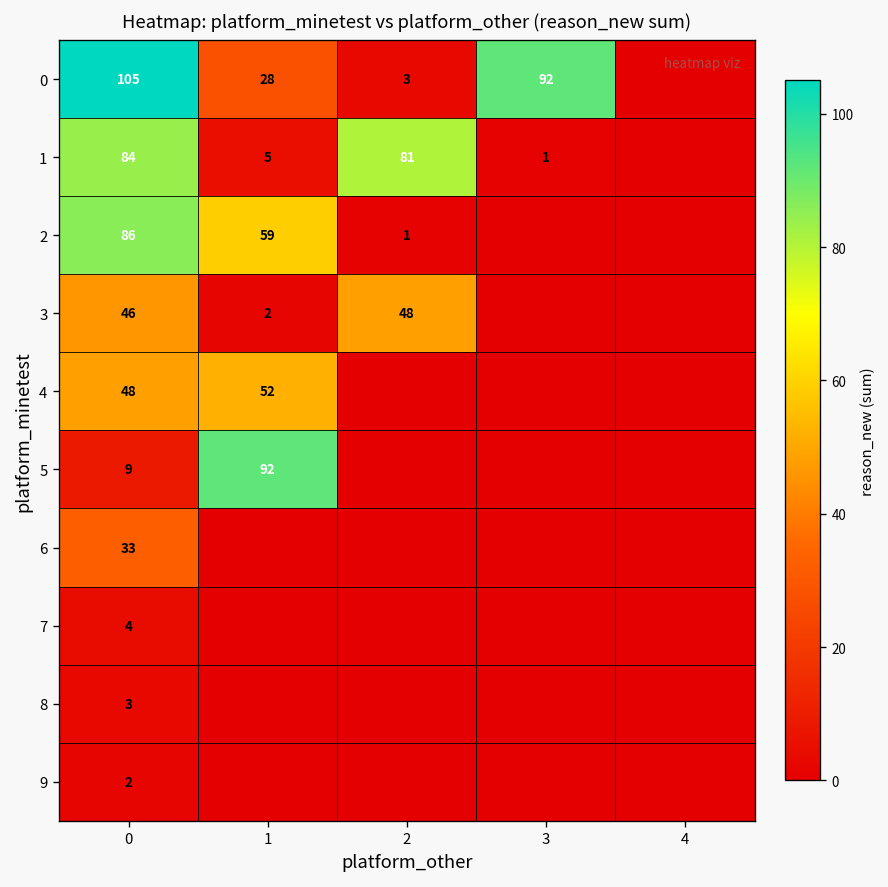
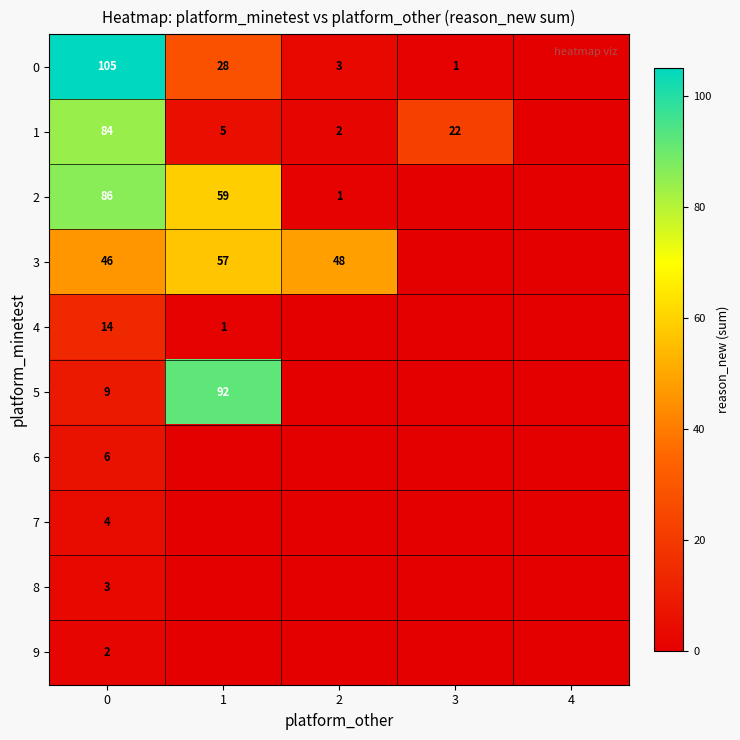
0, 3: 92 -> 1
1, 2: 81 -> 2
1, 3: 1 -> 22
3, 1: 2 -> 57
4, 0: 48 -> 14
4, 1: 52 -> 1
6, 0: 33 -> 6
